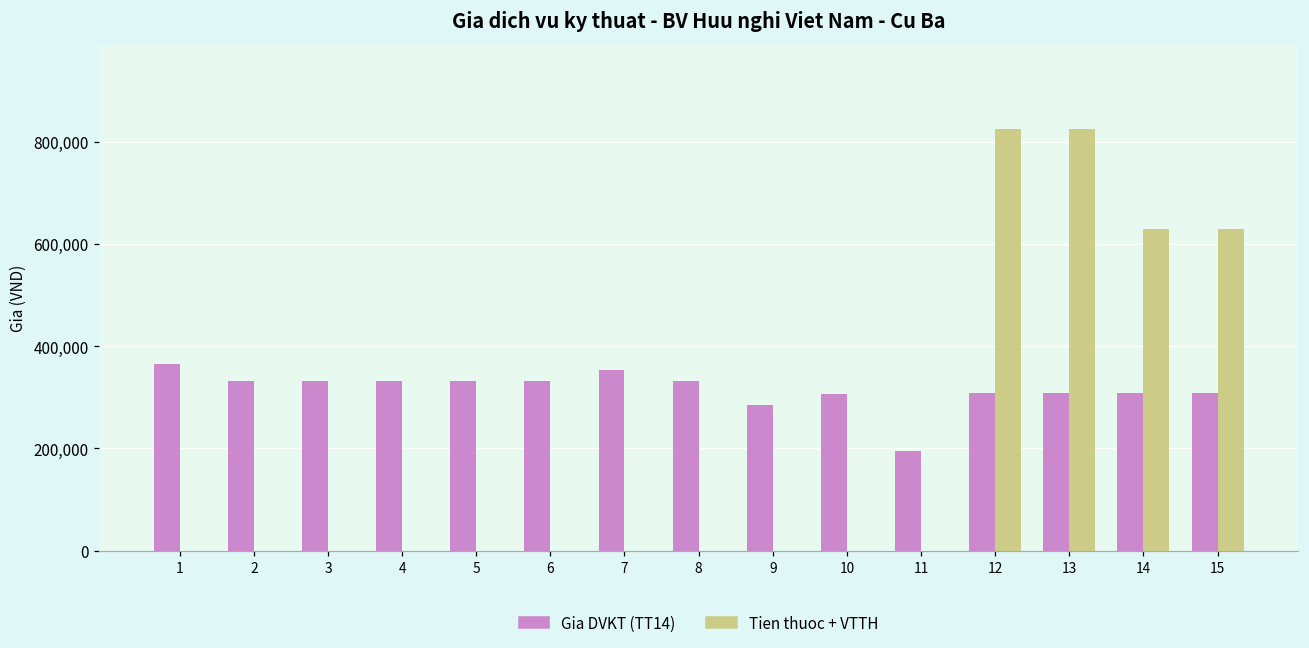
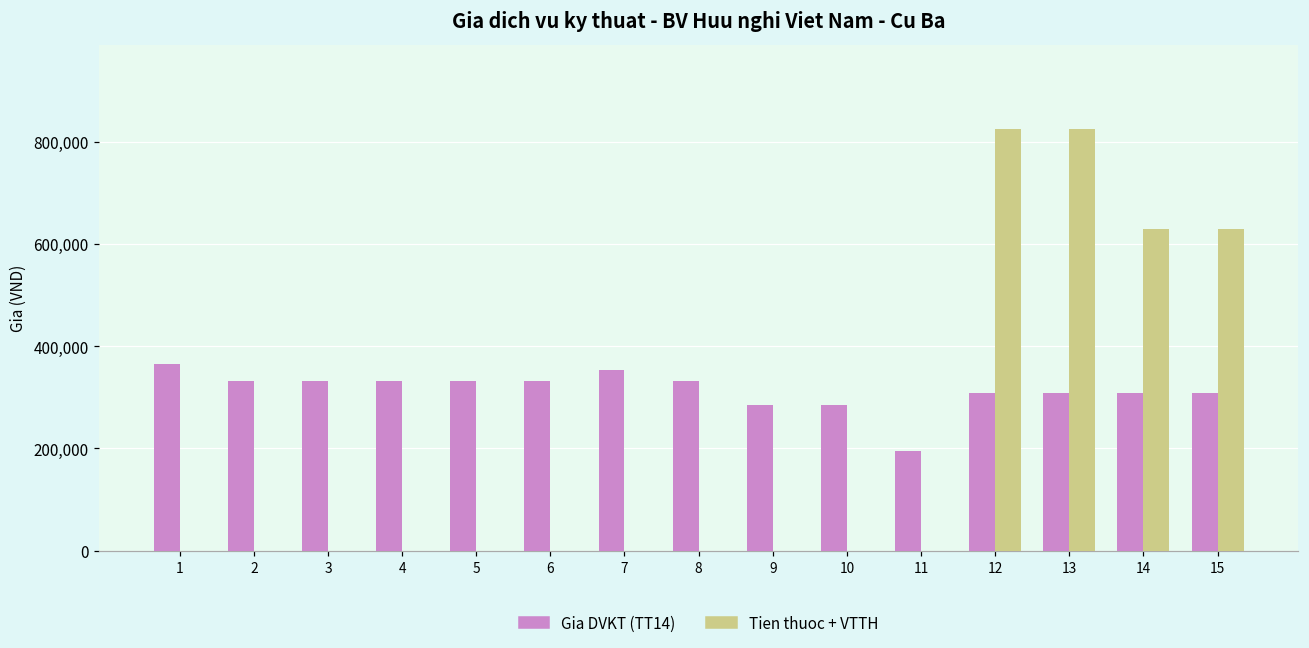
Gia DVKT (TT14), 10: 310,000 -> 290,000
